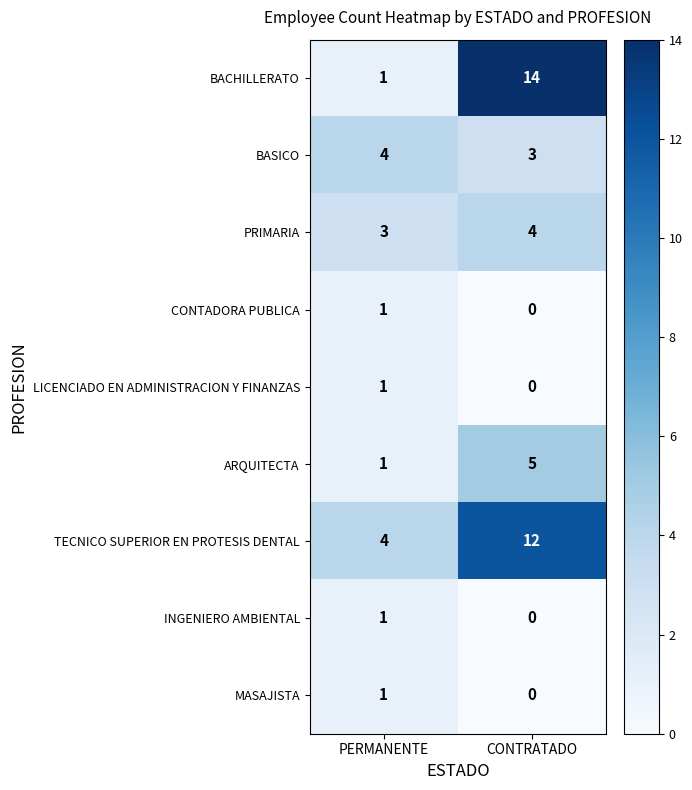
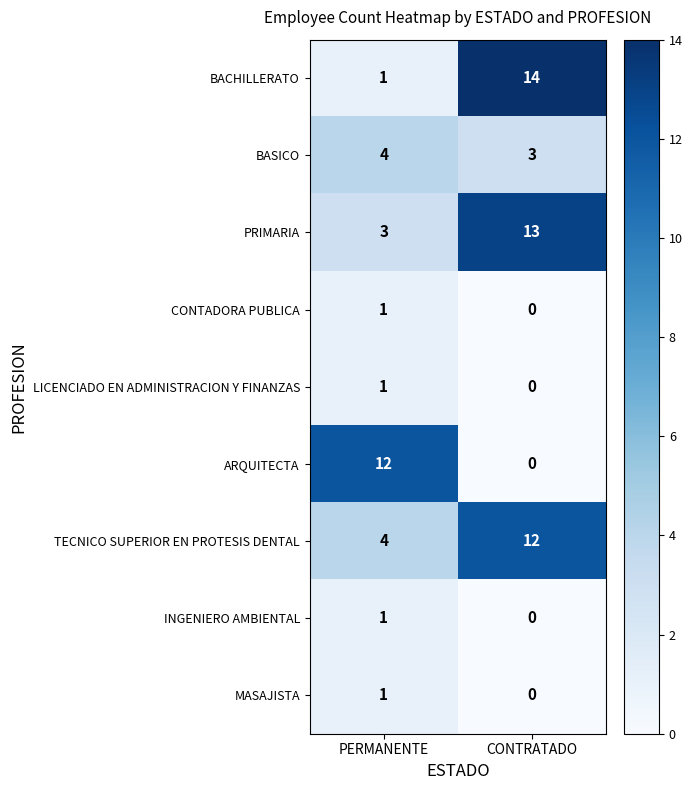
PRIMARIA, CONTRATADO: 4 -> 13
ARQUITECTA, PERMANENTE: 1 -> 12
ARQUITECTA, CONTRATADO: 5 -> 0
